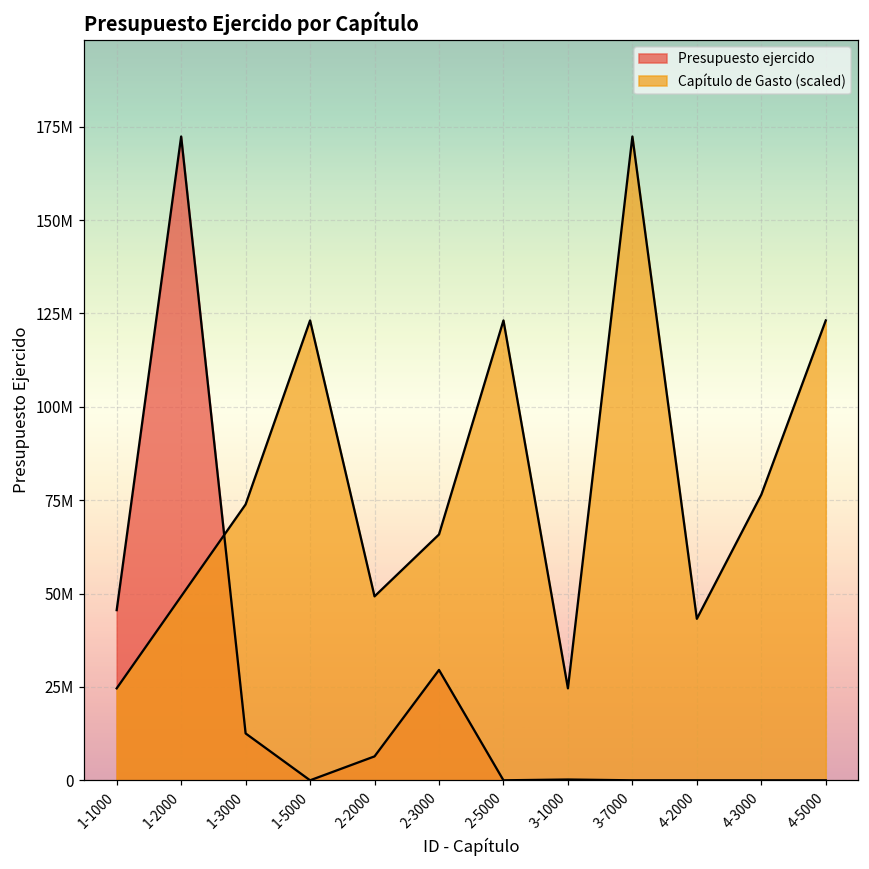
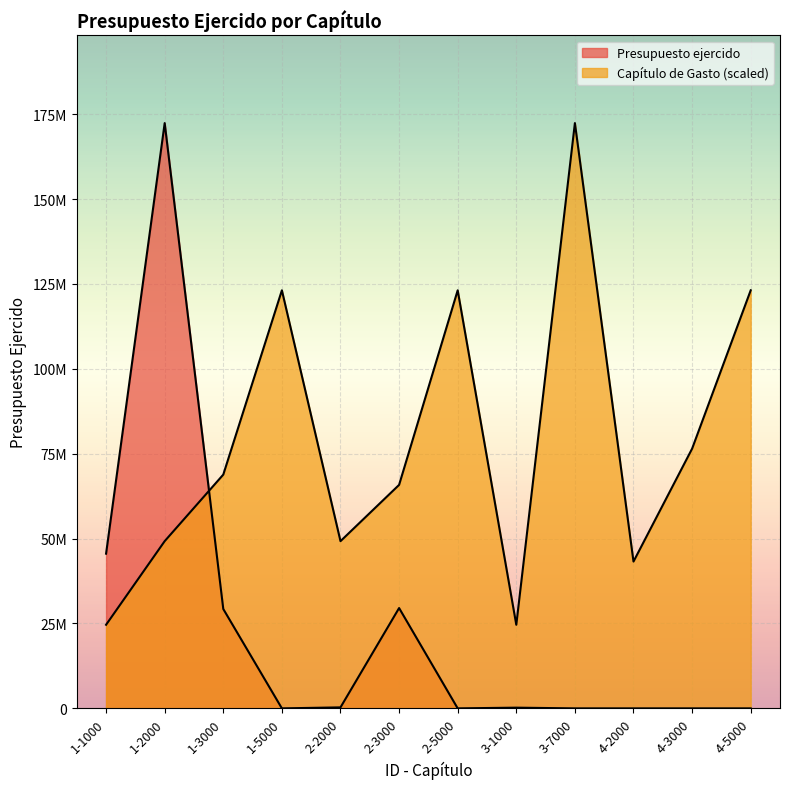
Presupuesto ejercido, 1-3000: 13000000 -> 29000000
Capítulo de Gasto (scaled), 1-3000: 74000000 -> 69000000
Presupuesto ejercido, 2-2000: 6000000 -> 0
